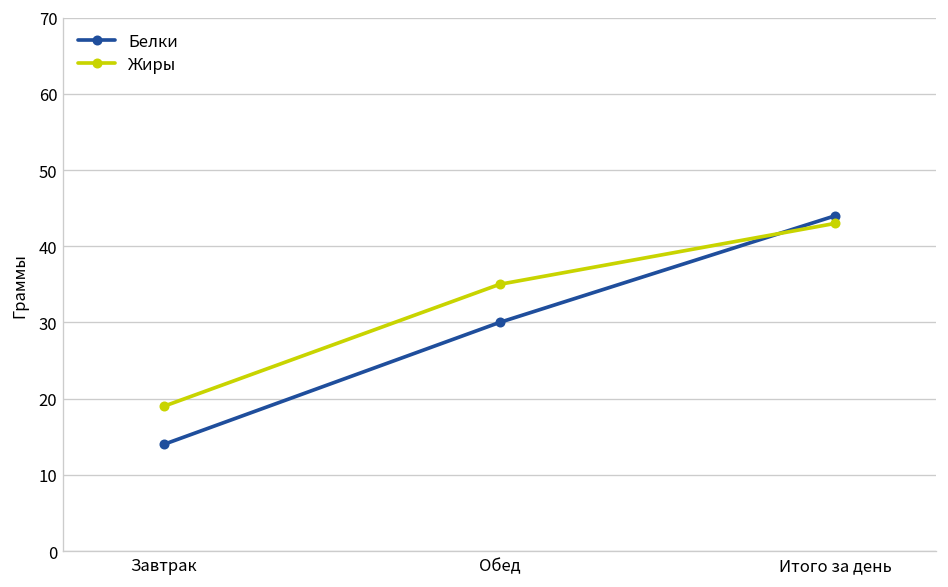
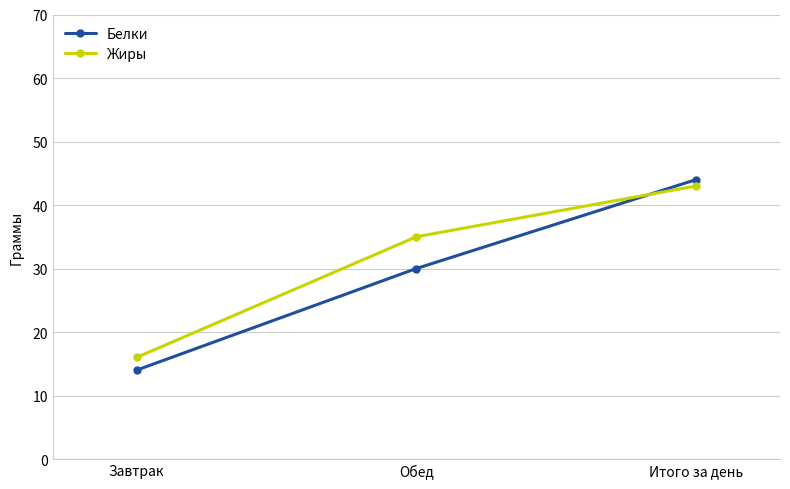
Жиры, Завтрак: 19 -> 16
